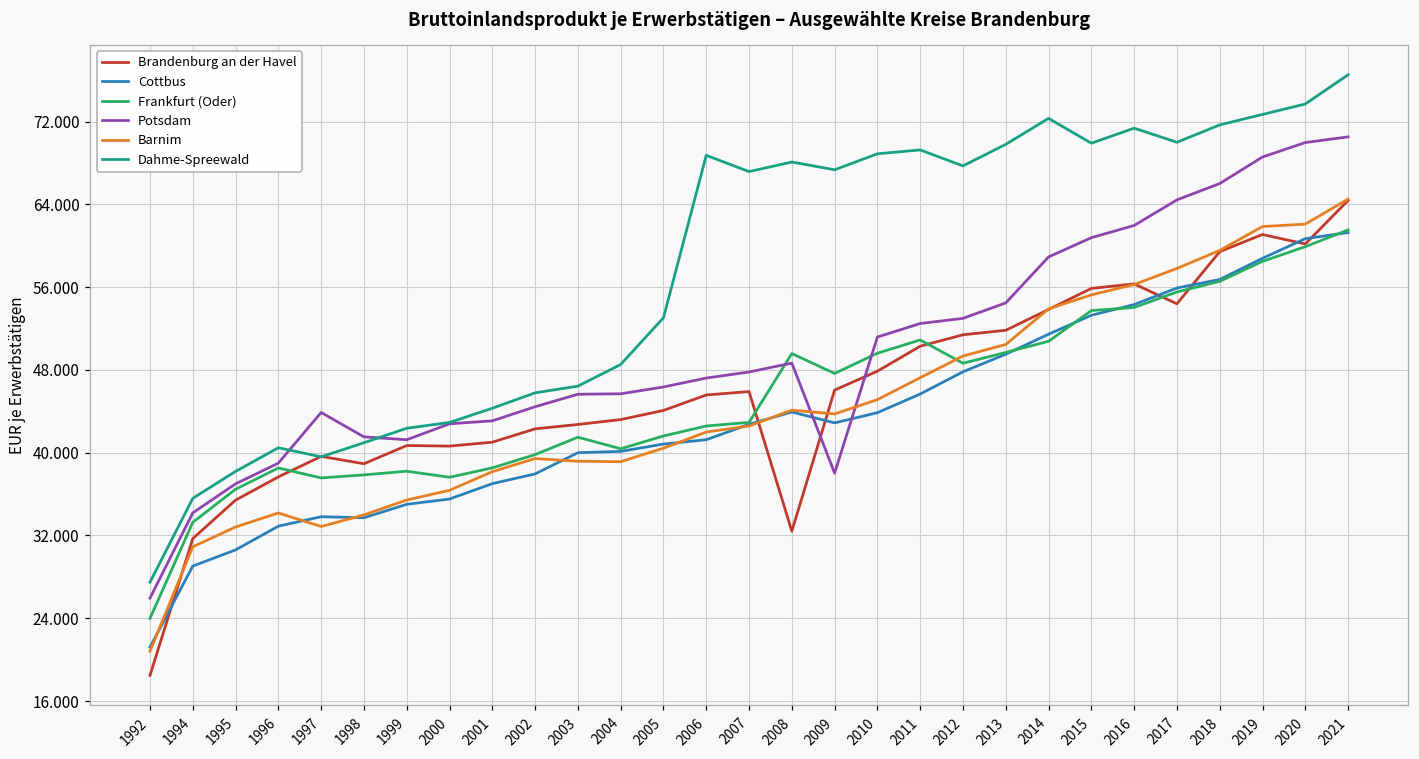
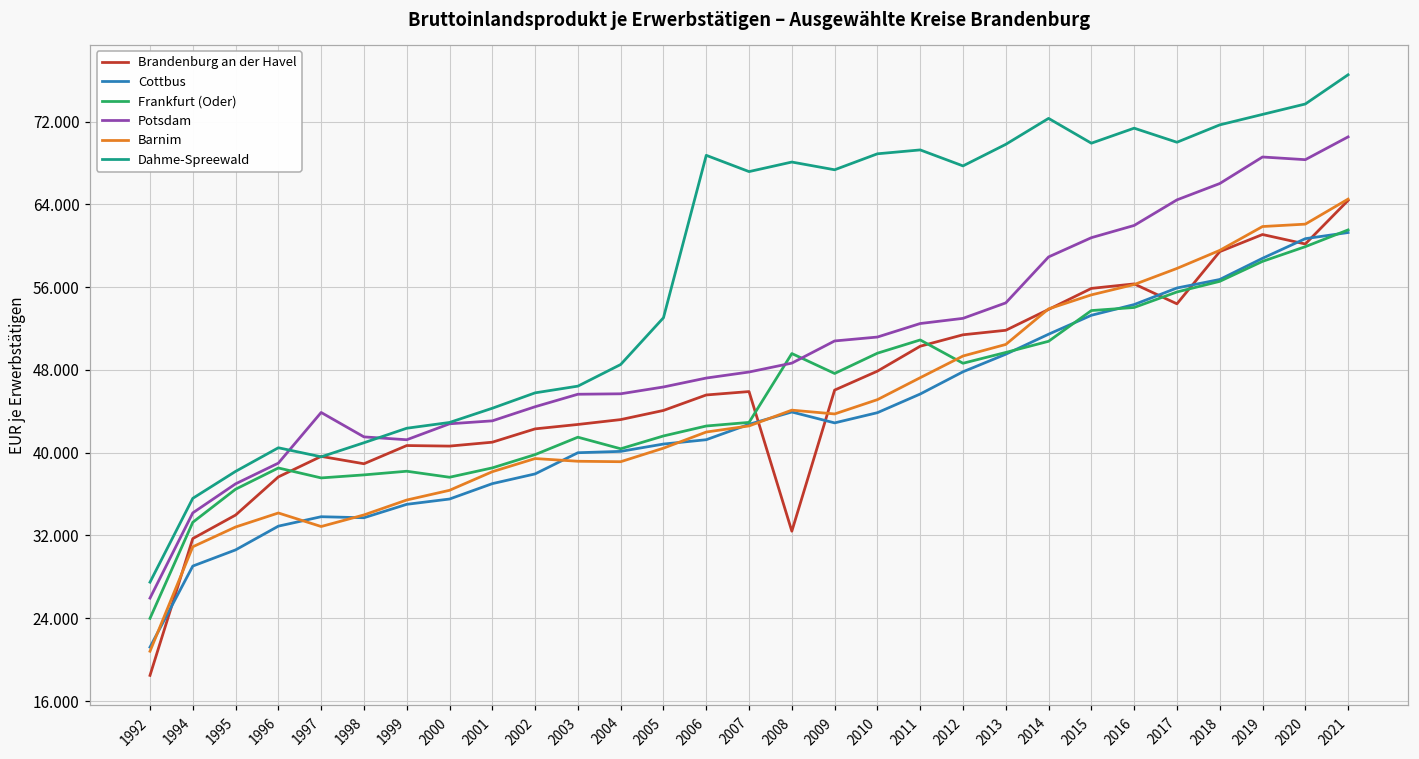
Brandenburg an der Havel, 1995: 35 -> 34
Potsdam, 2009: 38 -> 51
Potsdam, 2020: 70 -> 68
